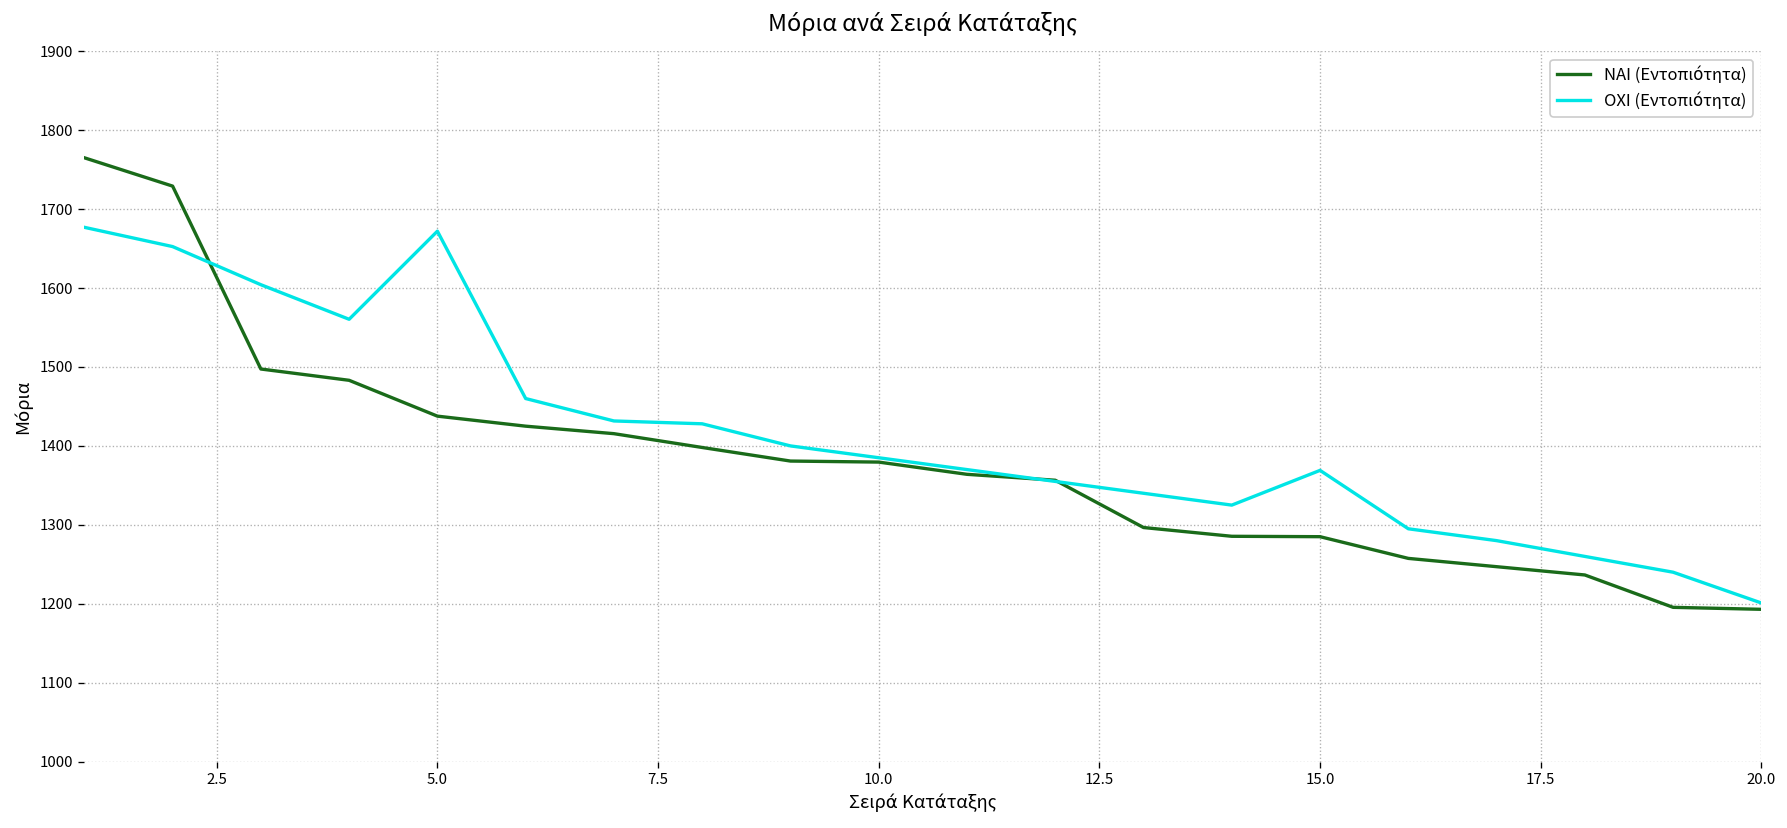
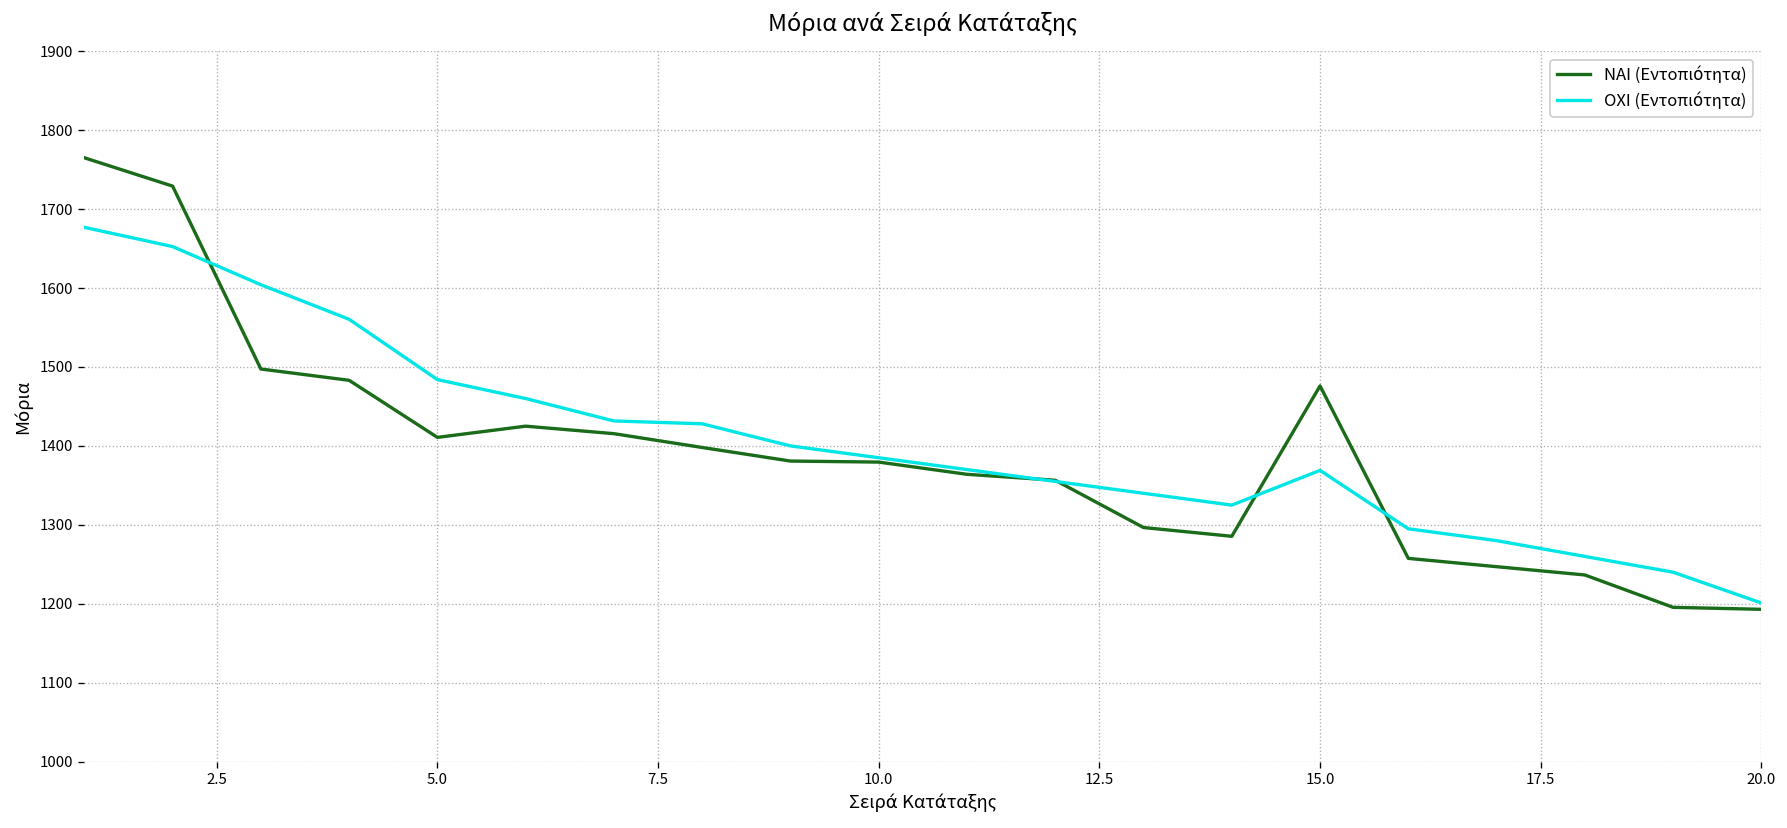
ΝΑΙ (Εντοπιότητα), 5.0: 1440 -> 1410
ΟΧΙ (Εντοπιότητα), 5.0: 1670 -> 1480
ΝΑΙ (Εντοπιότητα), 15.0: 1290 -> 1480
